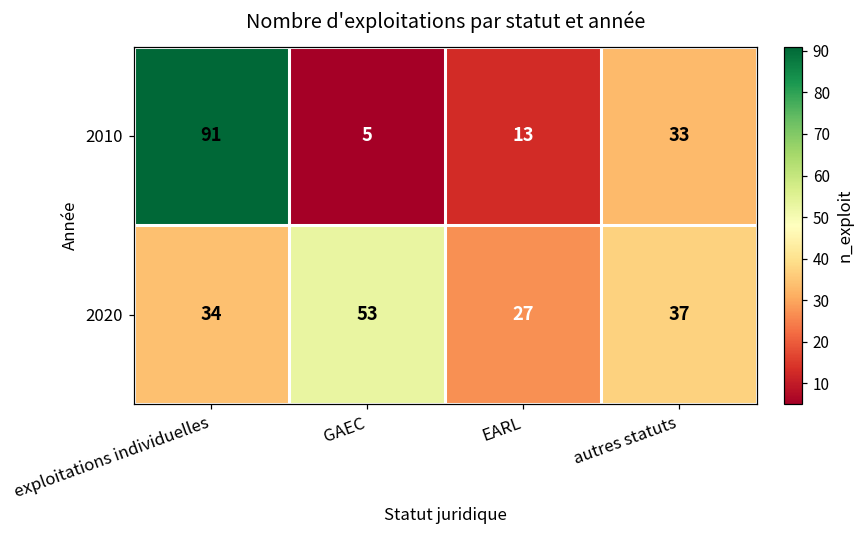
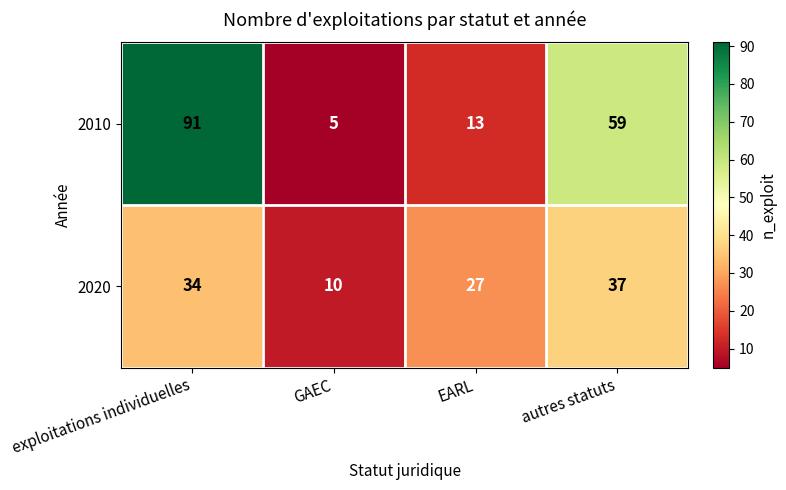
2010, autres statuts: 33 -> 59
2020, GAEC: 53 -> 10
